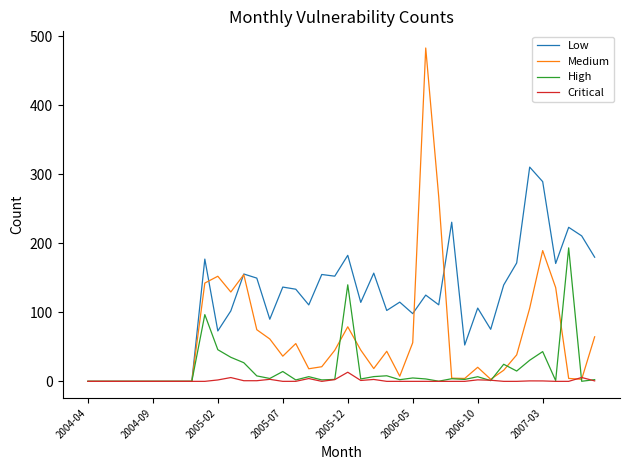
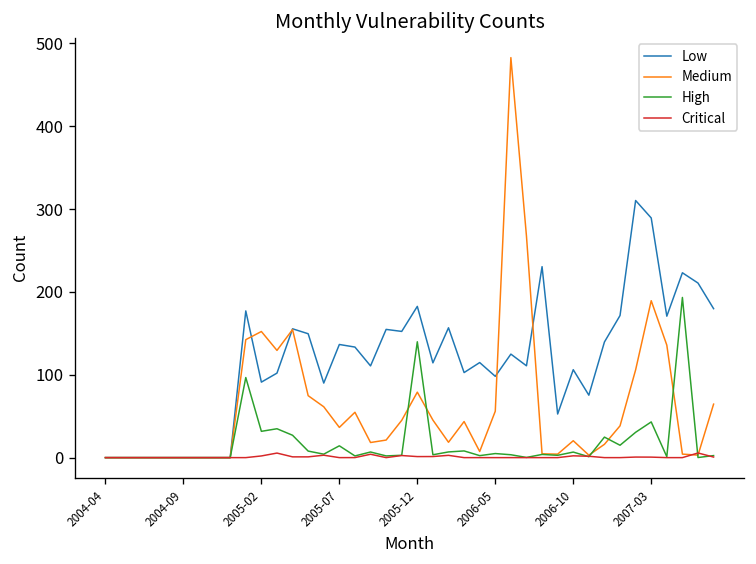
Low, 2005-02: 70 -> 90
High, 2005-02: 50 -> 30
Critical, 2005-12: 10 -> 0
